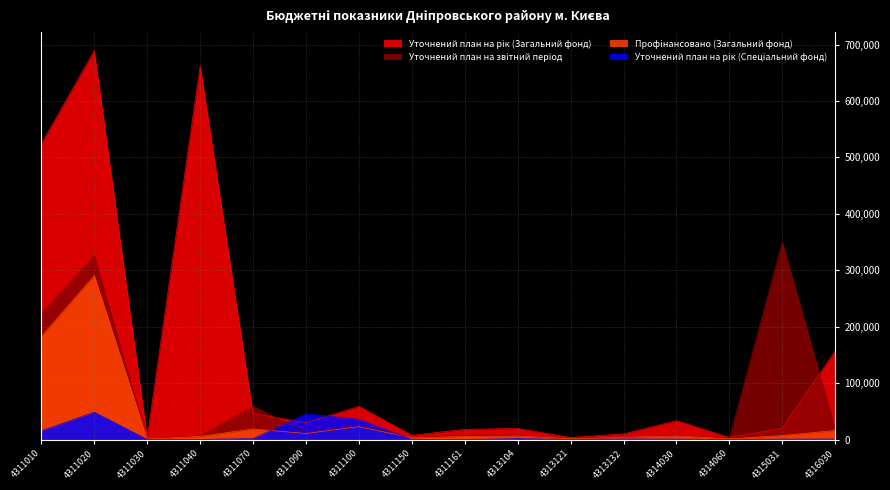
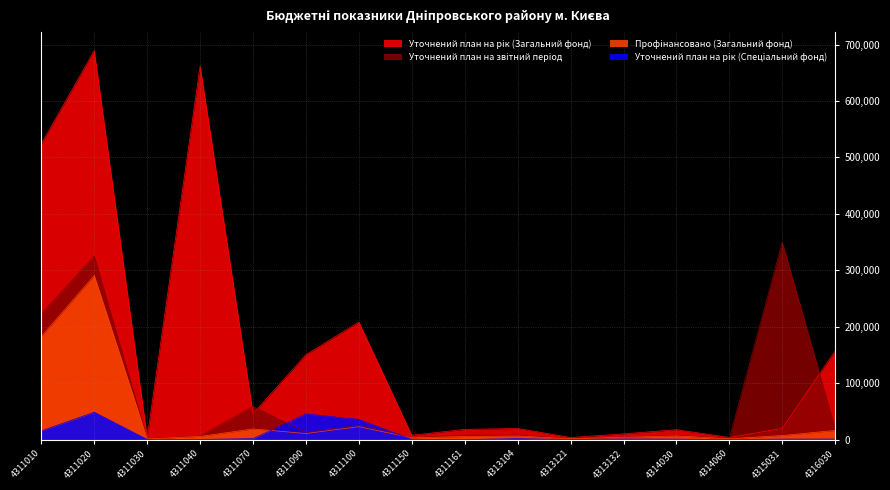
Уточнений план на рік (Загальний фонд), 4311090: 30,000 -> 150,000
Уточнений план на рік (Загальний фонд), 4311100: 60,000 -> 210,000
Уточнений план на рік (Загальний фонд), 4314030: 30,000 -> 20,000
